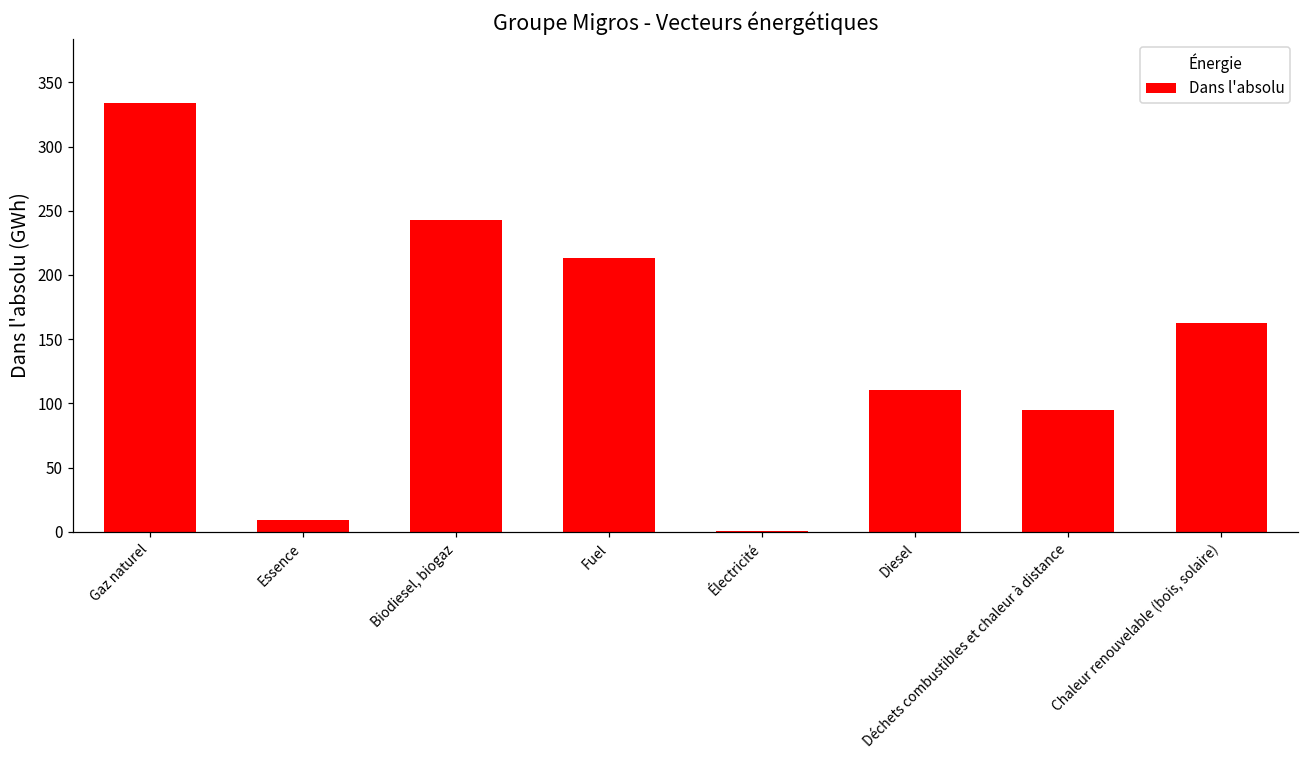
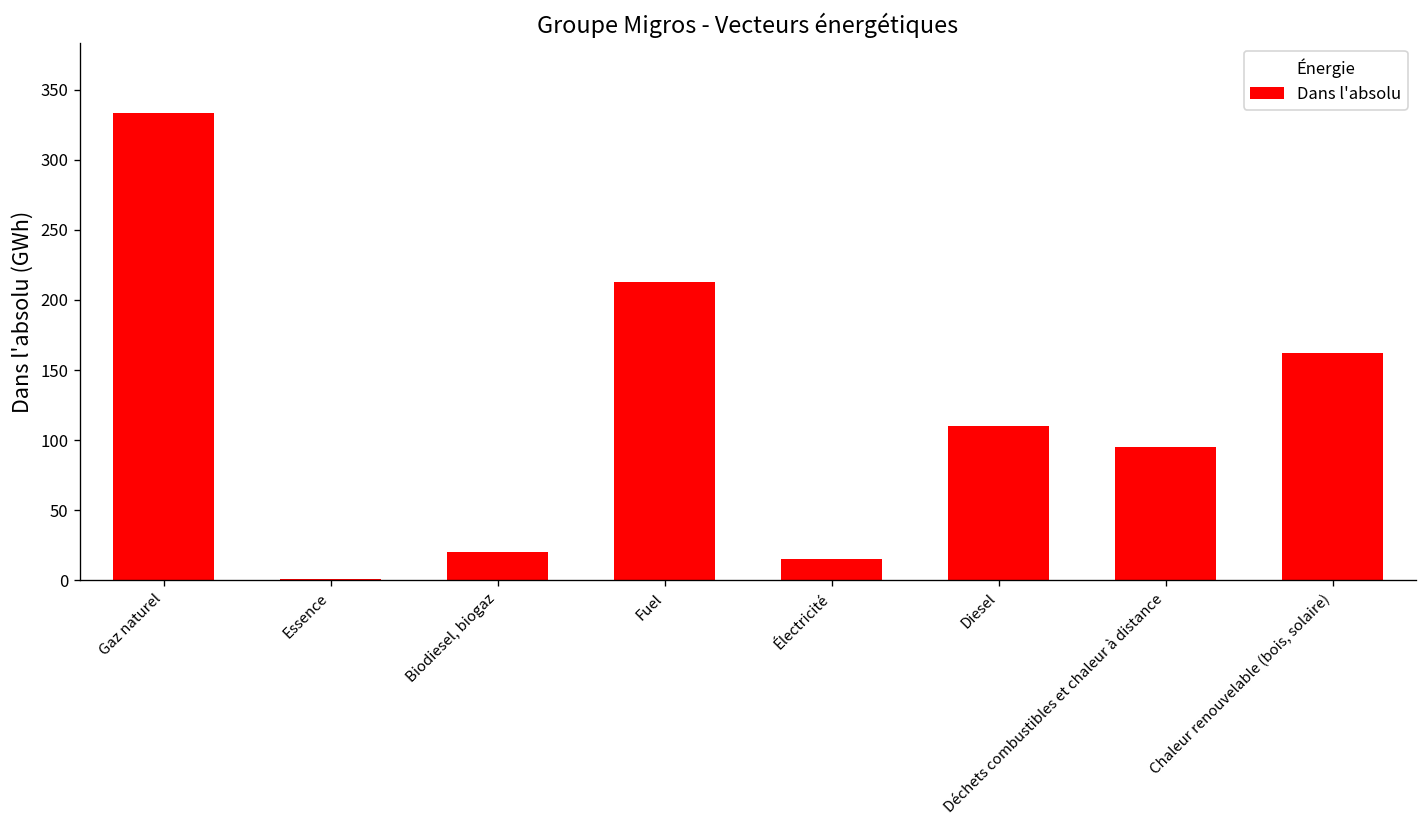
Essence: 9 -> 1
Biodiesel, biogaz: 243 -> 20
Électricité: 1 -> 15
